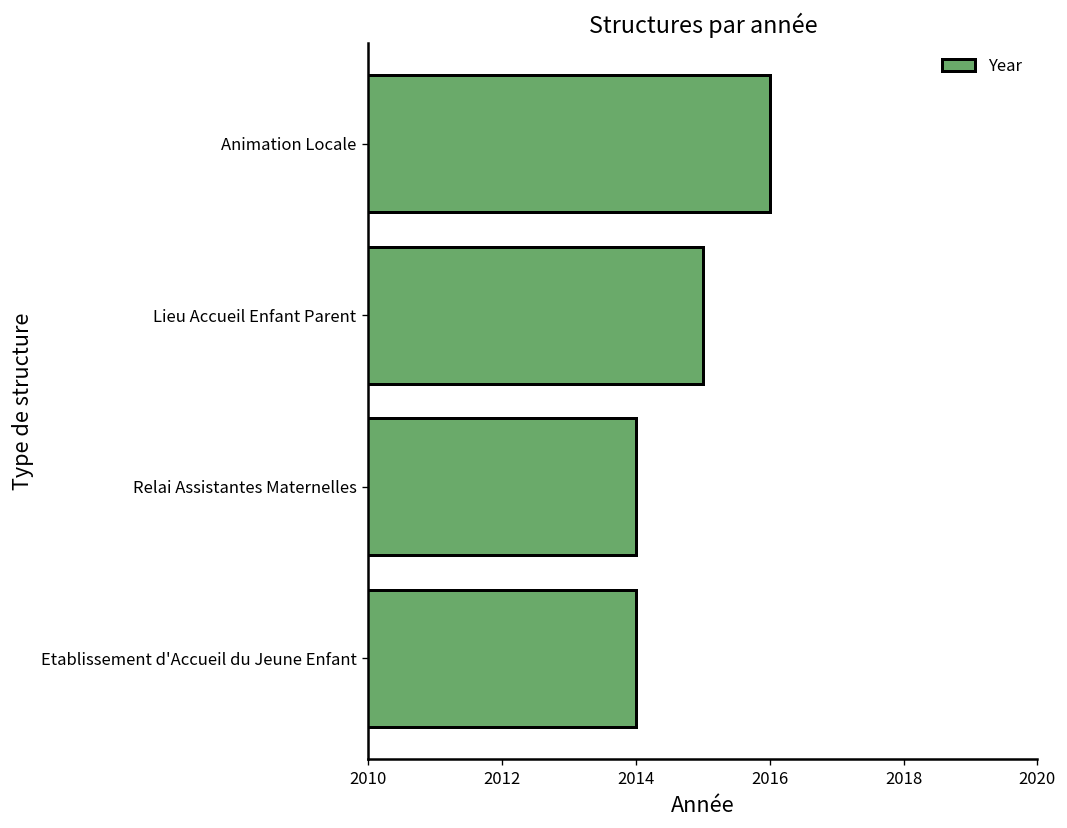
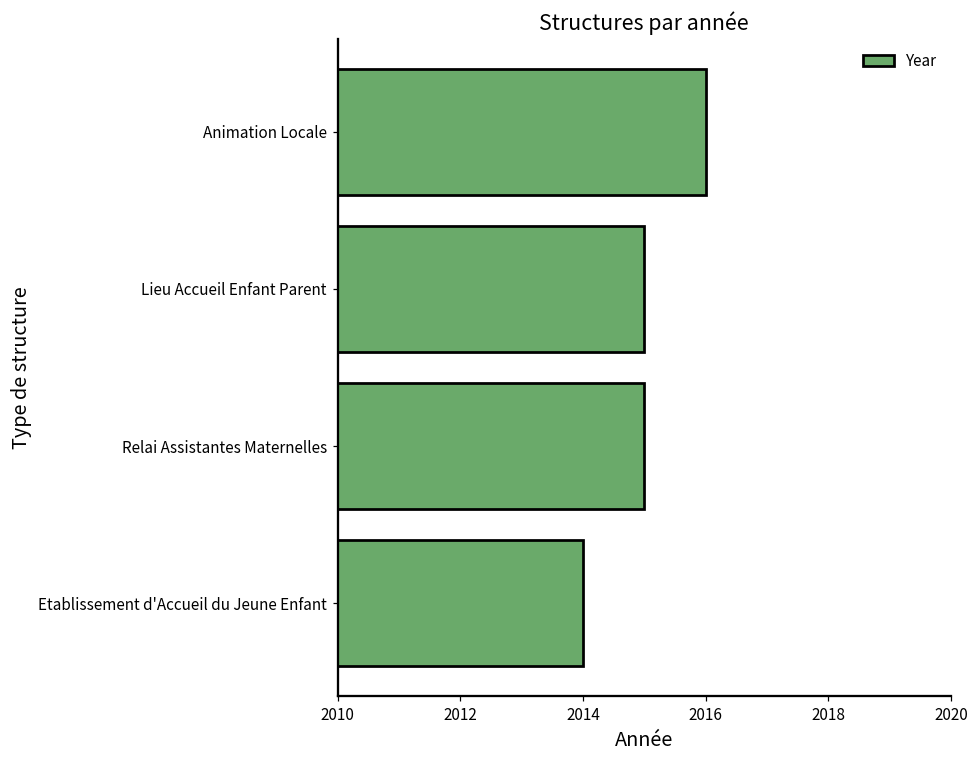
Relai Assistantes Maternelles: 2014 -> 2015
